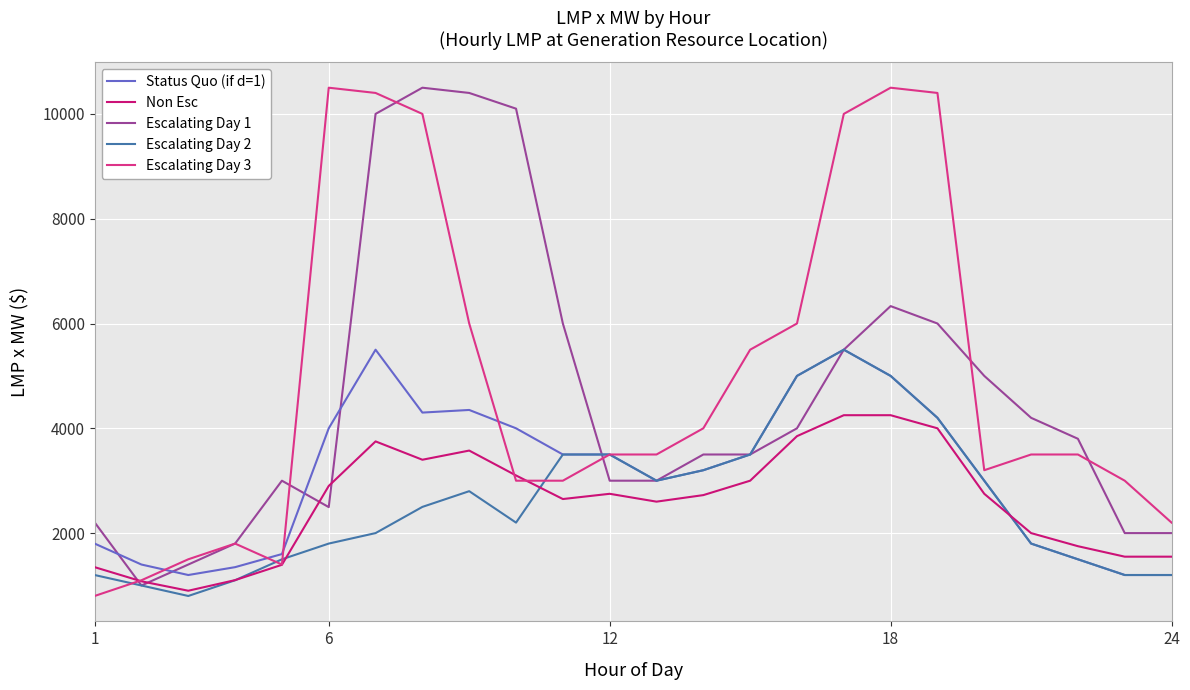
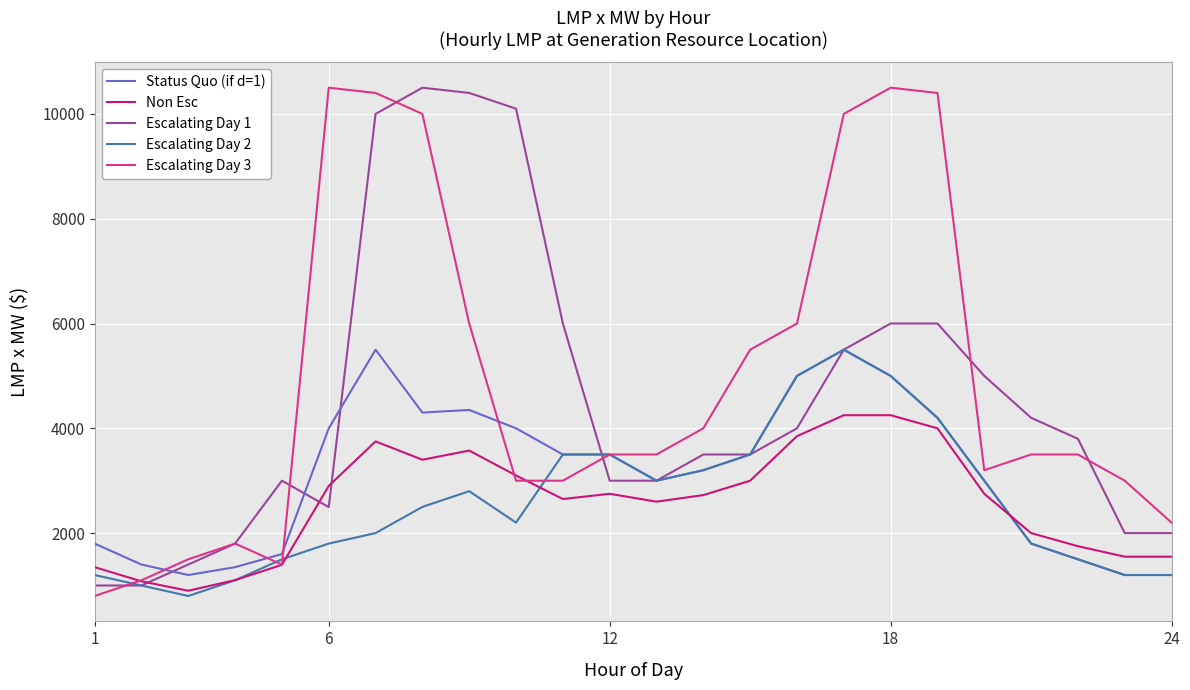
Escalating Day 1, 1: 2200 -> 1000
Escalating Day 1, 18: 6300 -> 6000
